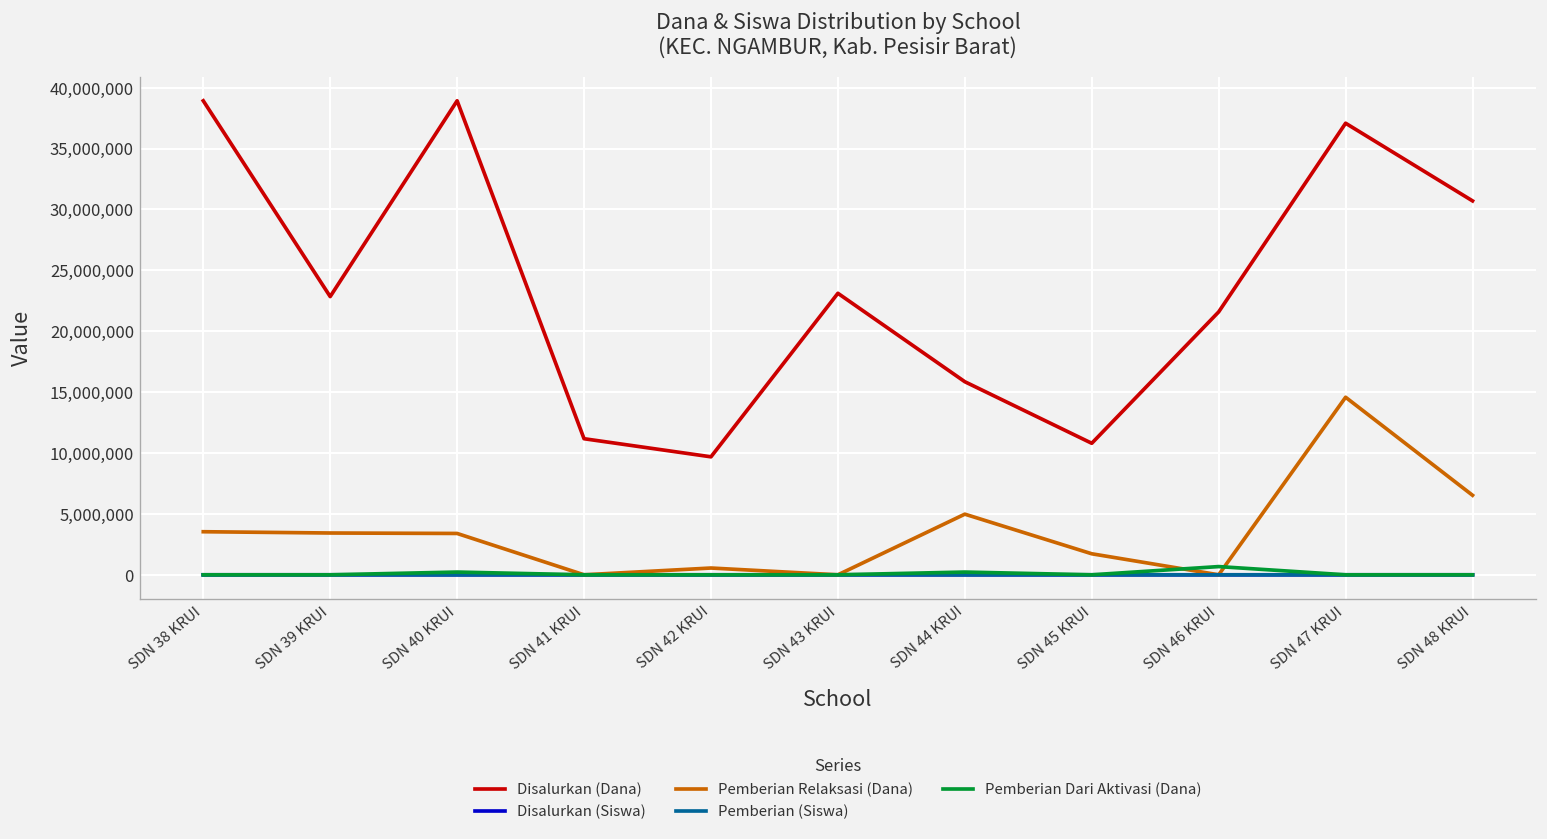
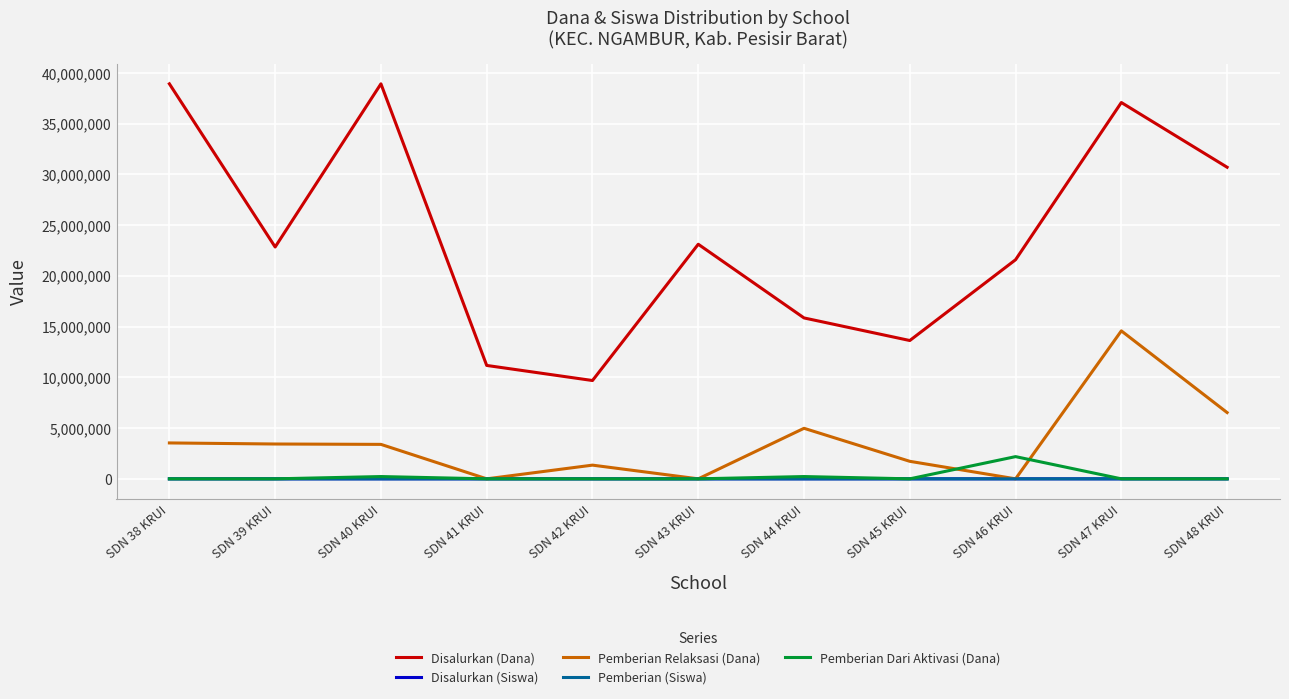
Pemberian Relaksasi (Dana), SDN 42 KRUI: 600,000 -> 1,400,000
Disalurkan (Dana), SDN 45 KRUI: 10,800,000 -> 13,600,000
Pemberian Dari Aktivasi (Dana), SDN 46 KRUI: 700,000 -> 2,200,000
